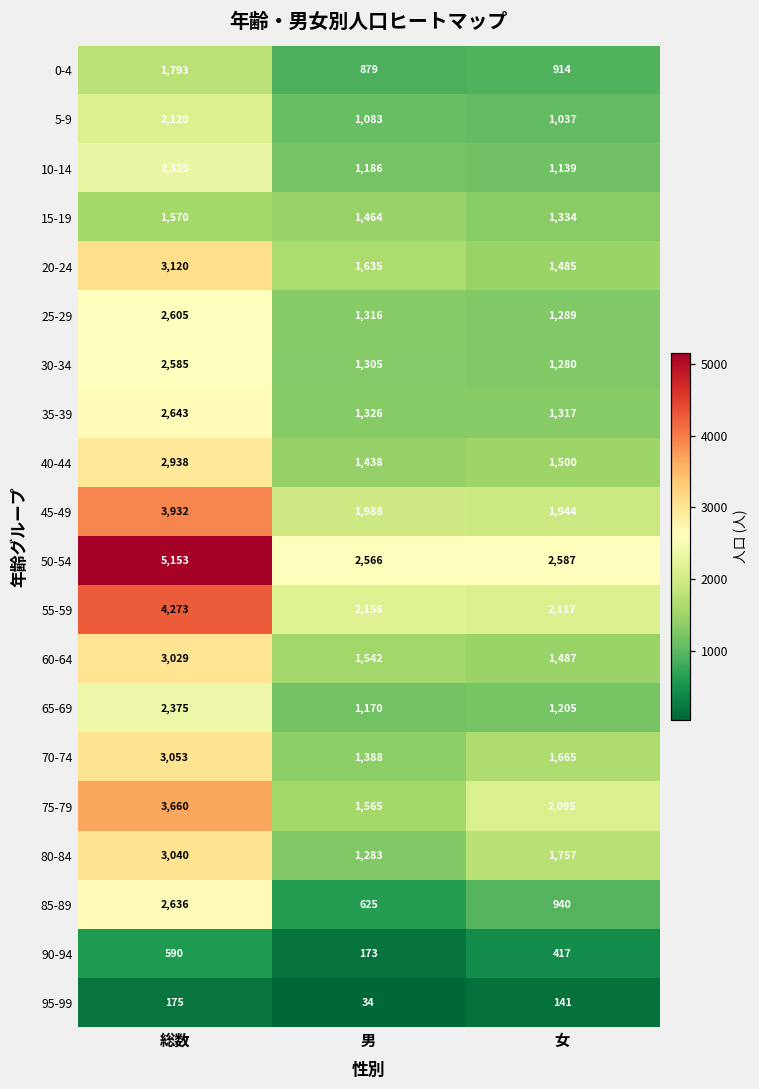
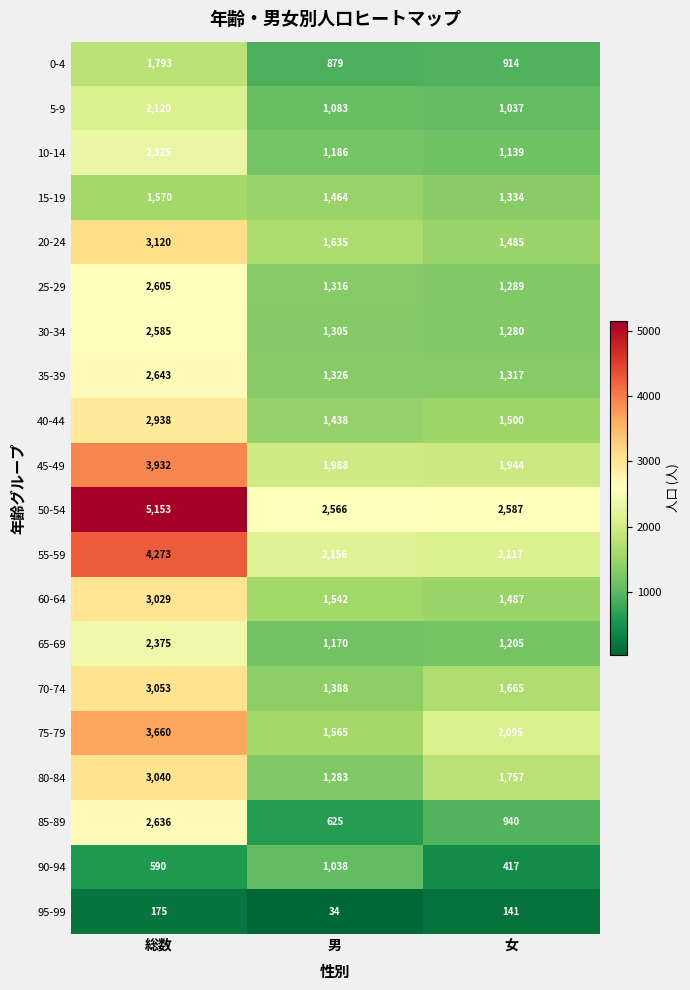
90-94, 男: 173 -> 1,038
